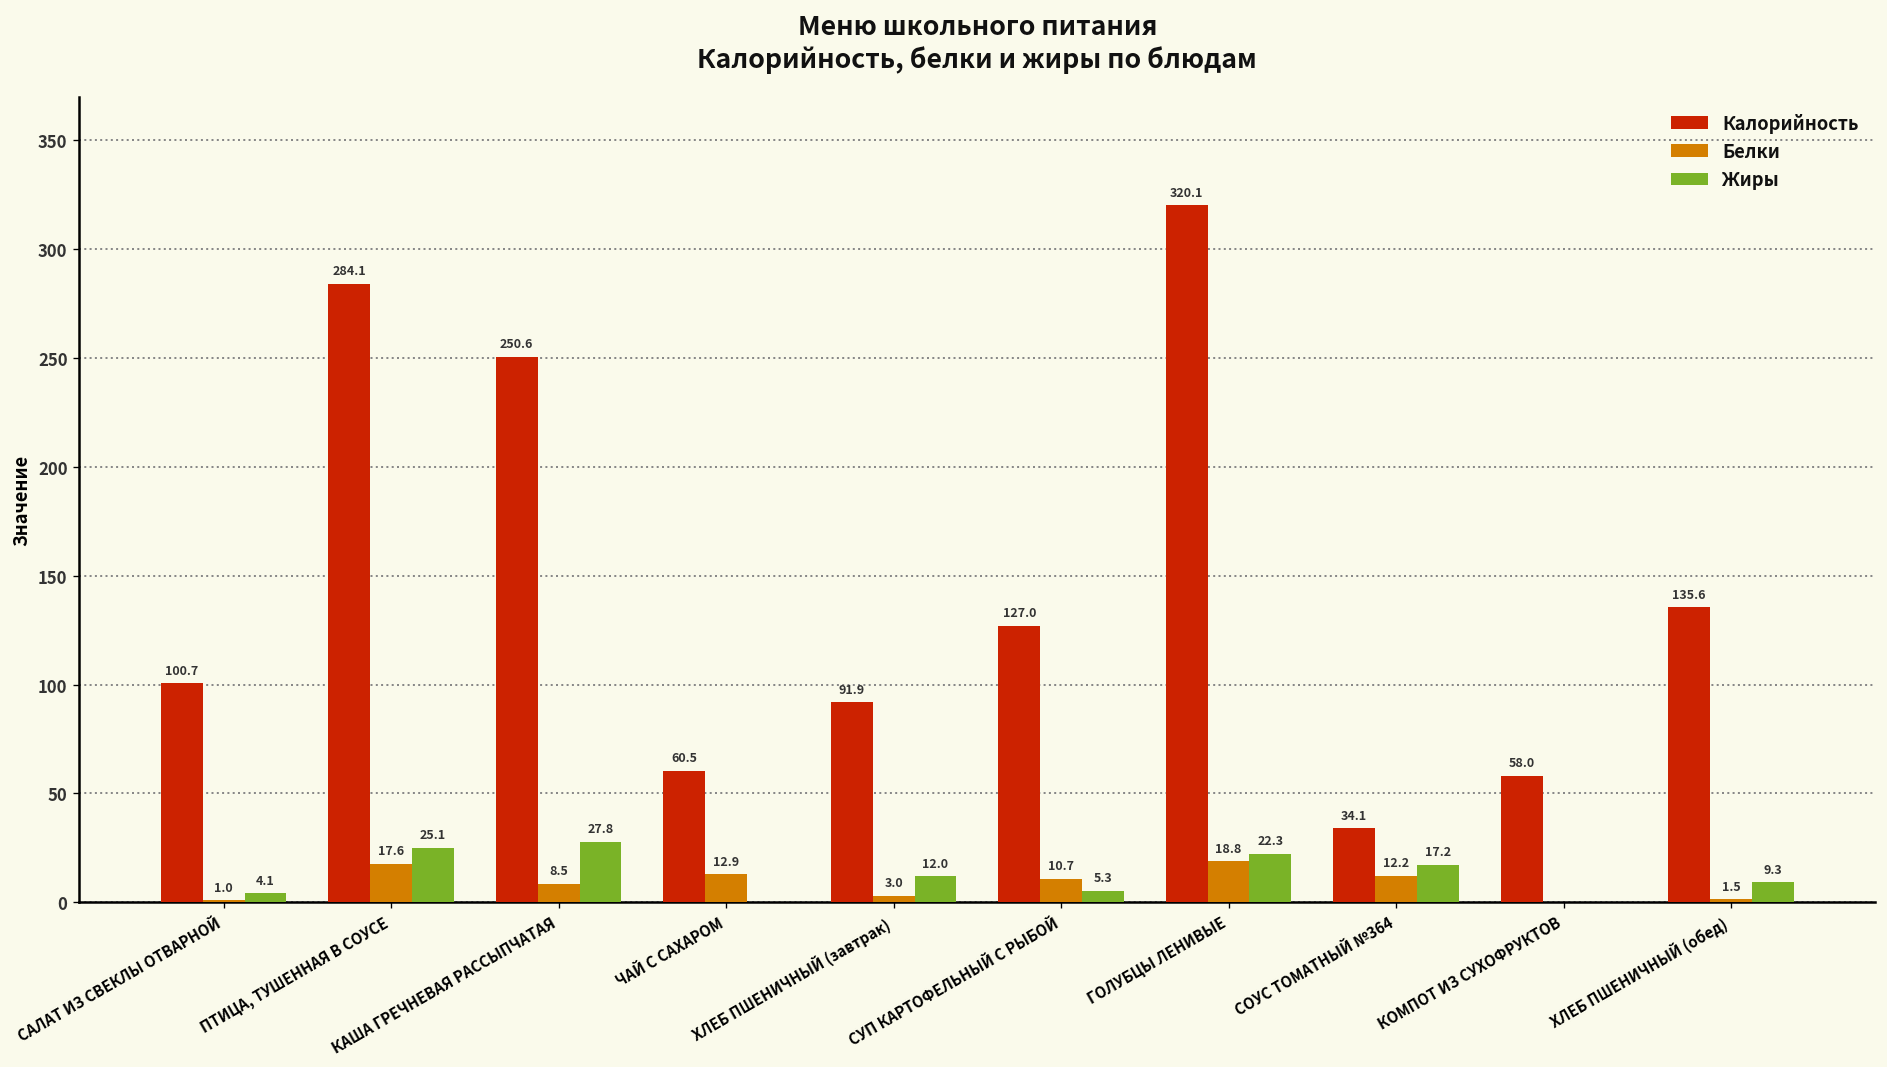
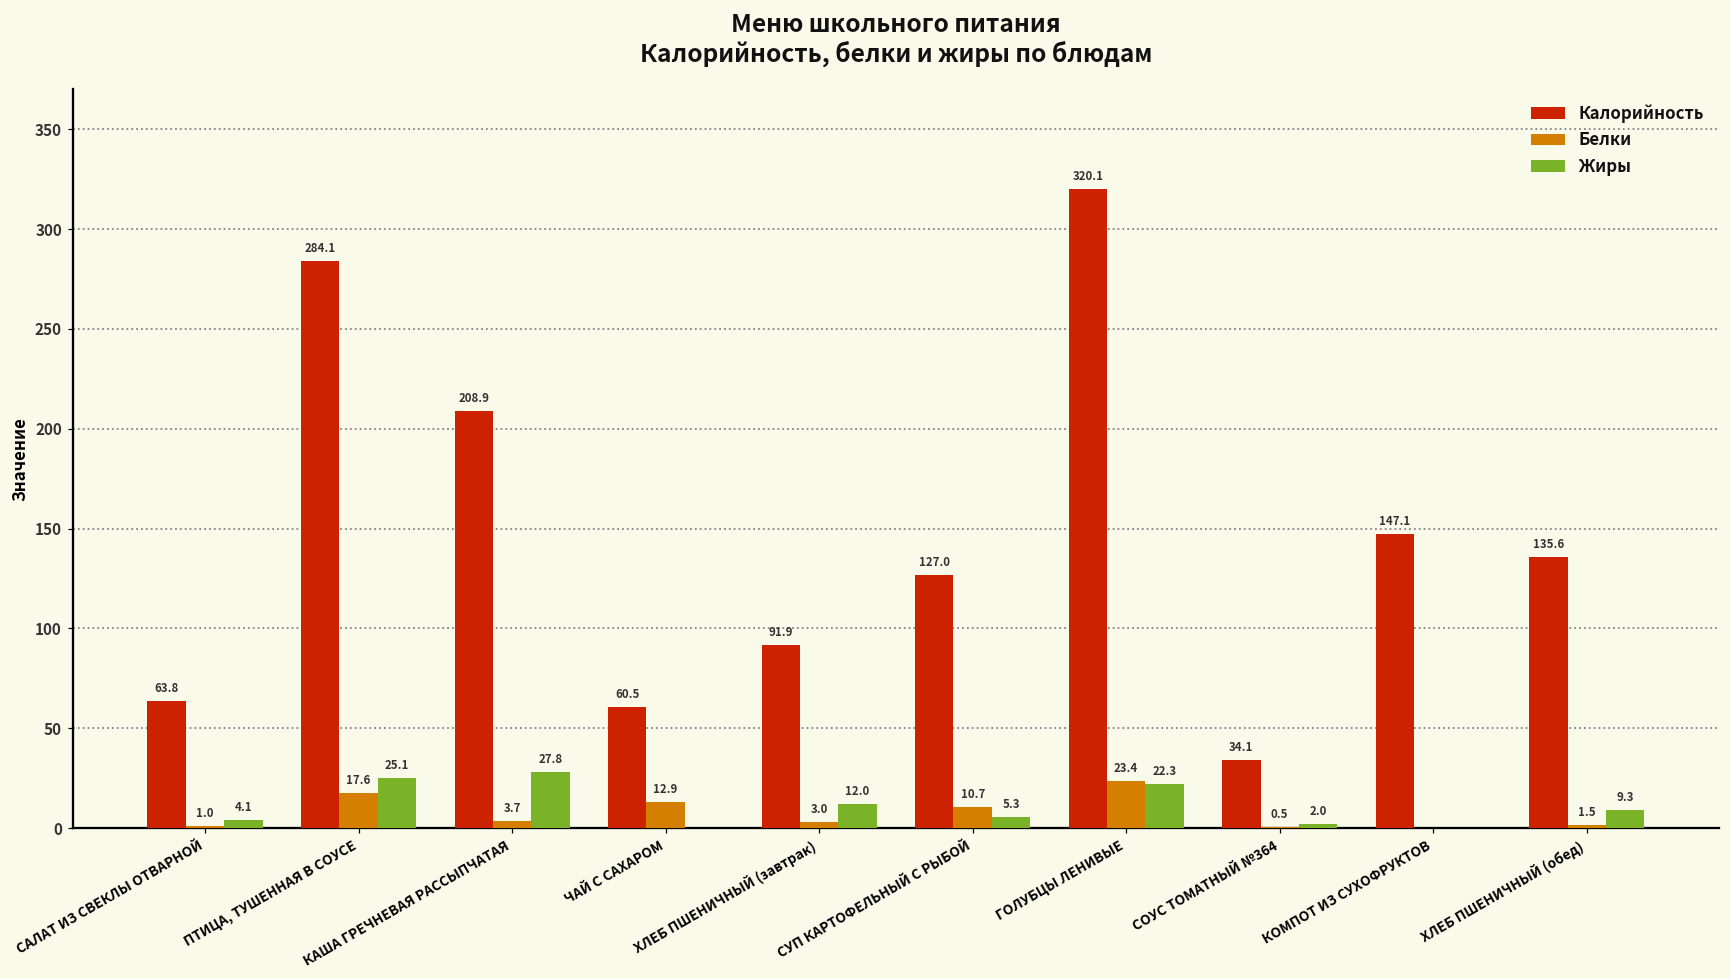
Калорийность, САЛАТ ИЗ СВЕКЛЫ ОТВАРНОЙ: 100.7 -> 63.8
Калорийность, КАША ГРЕЧНЕВАЯ РАССЫПЧАТАЯ: 250.6 -> 208.9
Белки, КАША ГРЕЧНЕВАЯ РАССЫПЧАТАЯ: 8.5 -> 3.7
Белки, ГОЛУБЦЫ ЛЕНИВЫЕ: 18.8 -> 23.4
Белки, СОУС ТОМАТНЫЙ №364: 12.2 -> 0.5
Жиры, СОУС ТОМАТНЫЙ №364: 17.2 -> 2.0
Калорийность, КОМПОТ ИЗ СУХОФРУКТОВ: 58.0 -> 147.1
